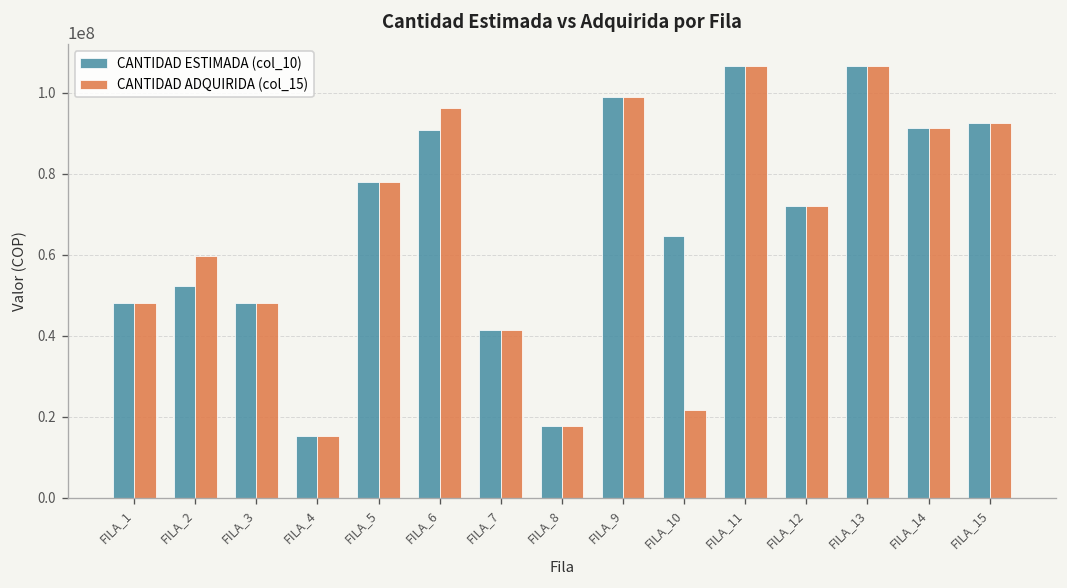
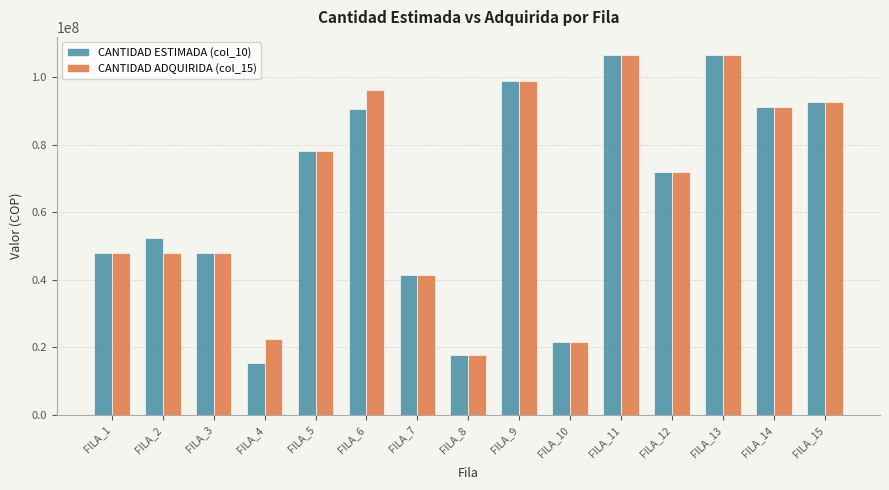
CANTIDAD ADQUIRIDA (col_15), FILA_2: 60000000 -> 48000000
CANTIDAD ADQUIRIDA (col_15), FILA_4: 15000000 -> 22000000
CANTIDAD ESTIMADA (col_10), FILA_10: 65000000 -> 22000000
